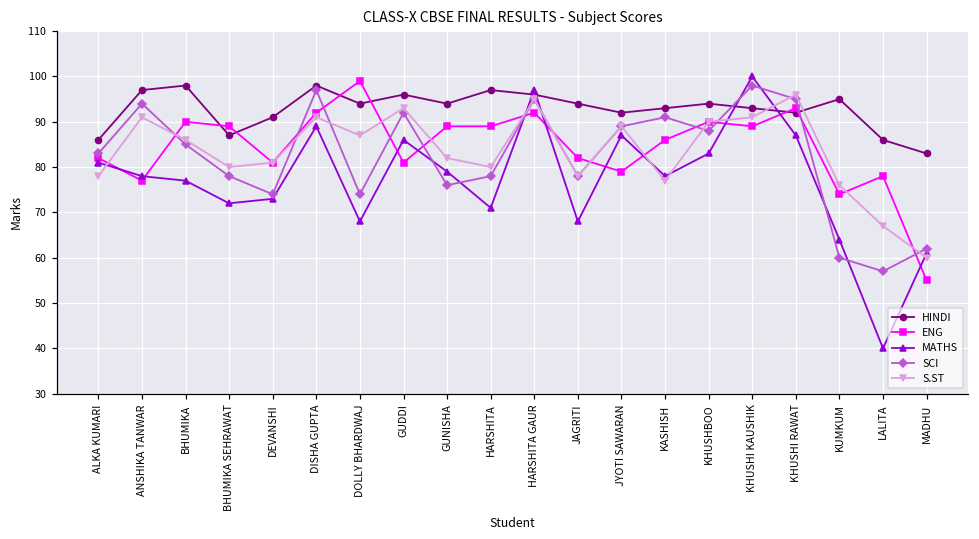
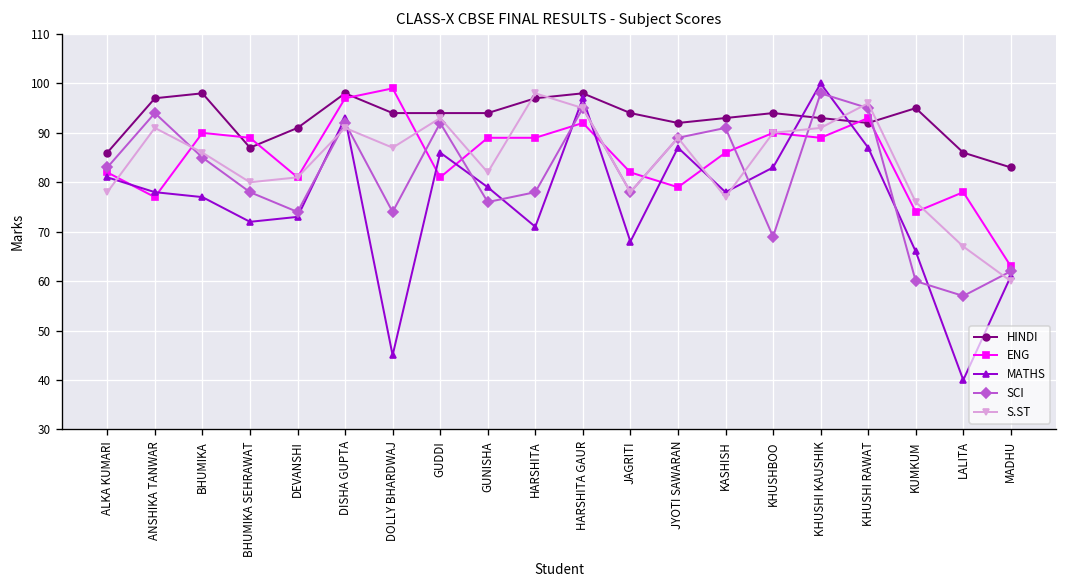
ENG, DISHA GUPTA: 92 -> 97
MATHS, DISHA GUPTA: 89 -> 93
SCI, DISHA GUPTA: 97 -> 92
MATHS, DOLLY BHARDWAJ: 68 -> 45
HINDI, GUDDI: 96 -> 94
S.ST, HARSHITA: 80 -> 98
HINDI, HARSHITA GAUR: 96 -> 98
SCI, KHUSHBOO: 88 -> 69
MATHS, KUMKUM: 64 -> 66
ENG, MADHU: 55 -> 63
